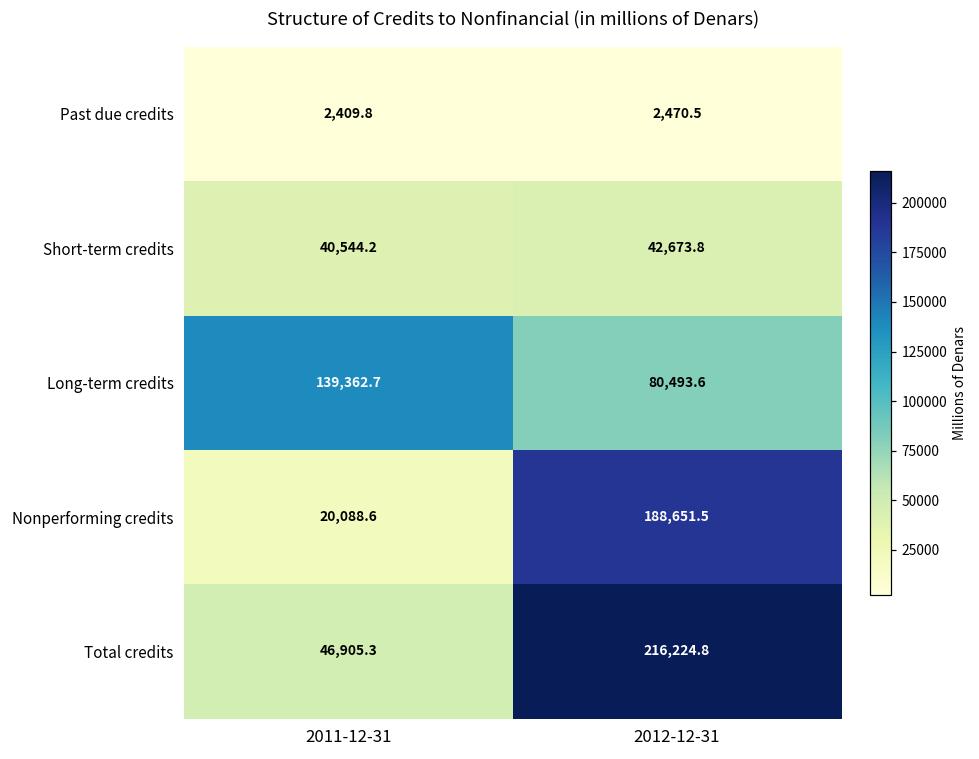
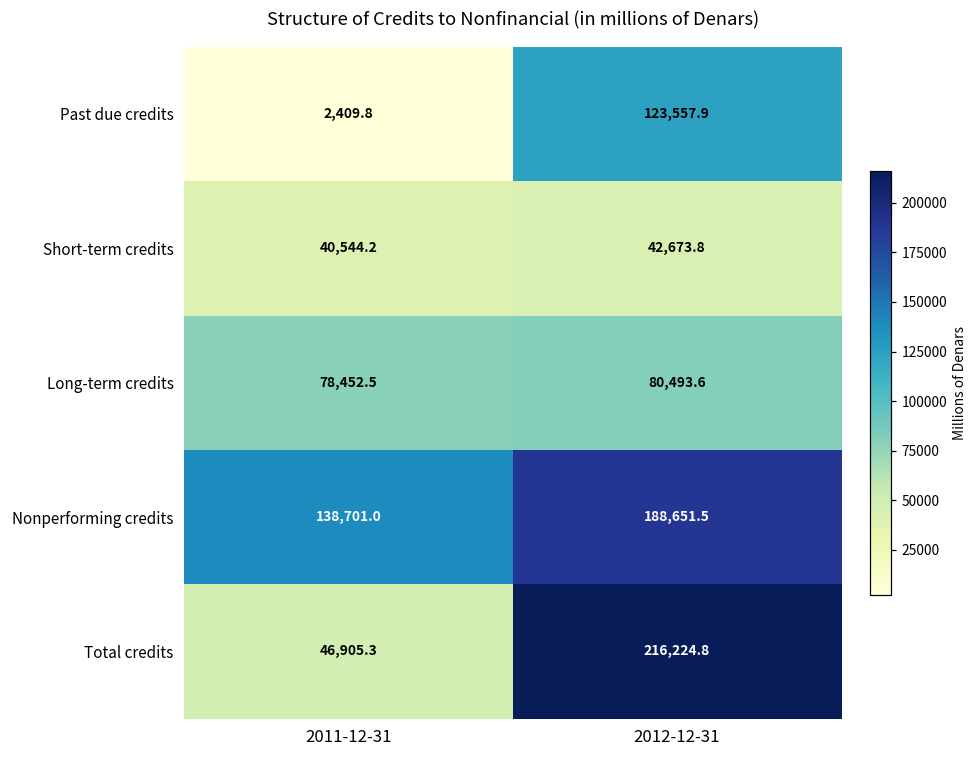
Past due credits, 2012-12-31: 2,470.5 -> 123,557.9
Long-term credits, 2011-12-31: 139,362.7 -> 78,452.5
Nonperforming credits, 2011-12-31: 20,088.6 -> 138,701.0
